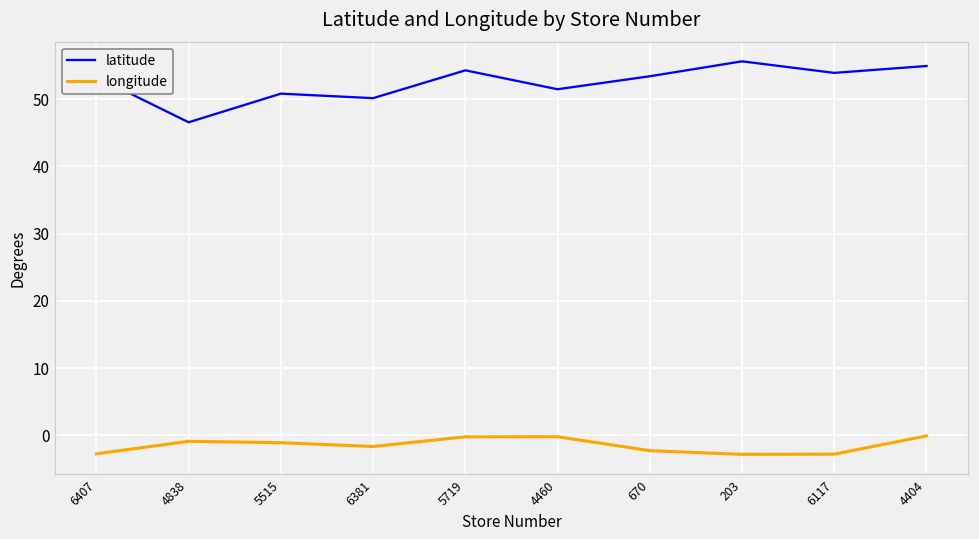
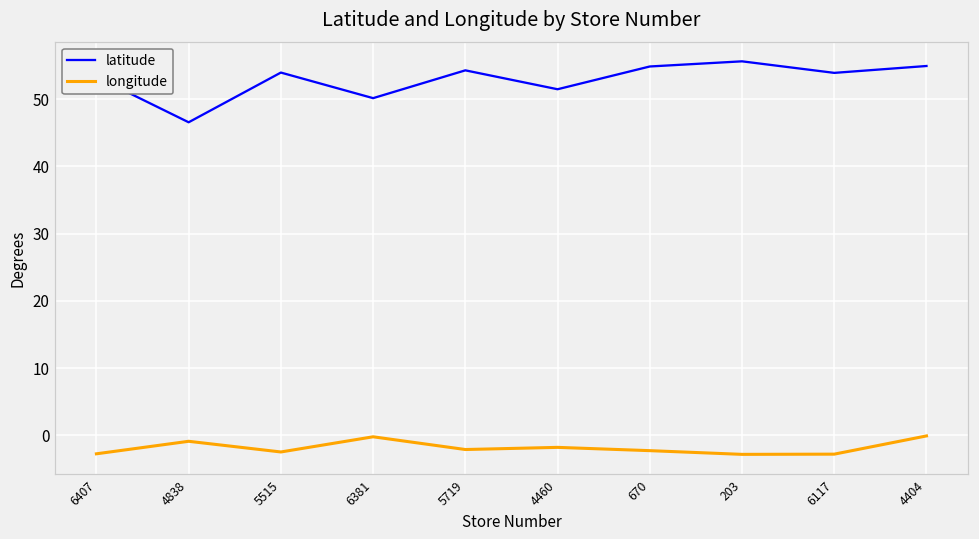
latitude, 5515: 51 -> 54
longitude, 5515: -1 -> -2
longitude, 6381: -2 -> 0
longitude, 5719: 0 -> -2
longitude, 4460: 0 -> -2
latitude, 670: 53 -> 55
